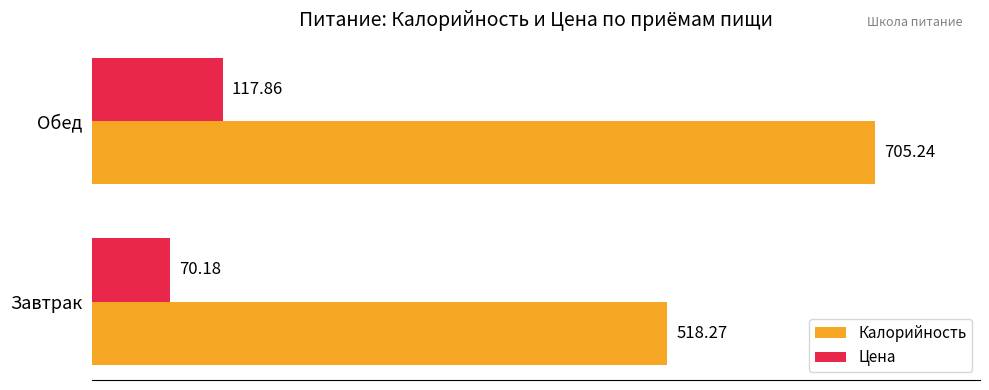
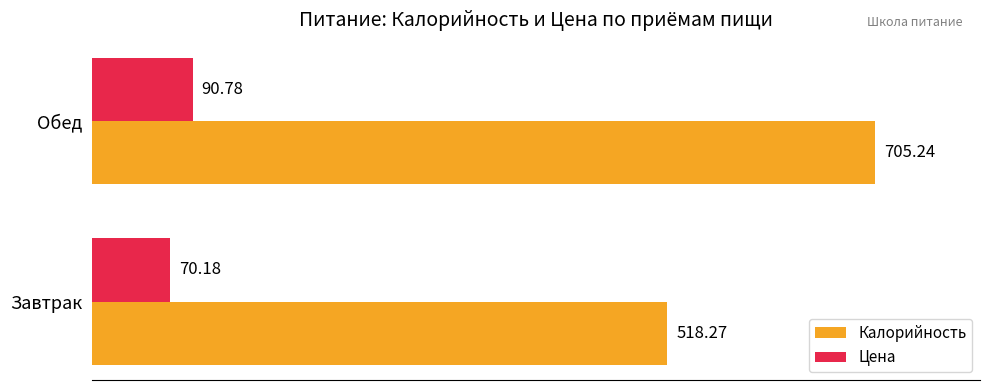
Цена, Обед: 117.86 -> 90.78
